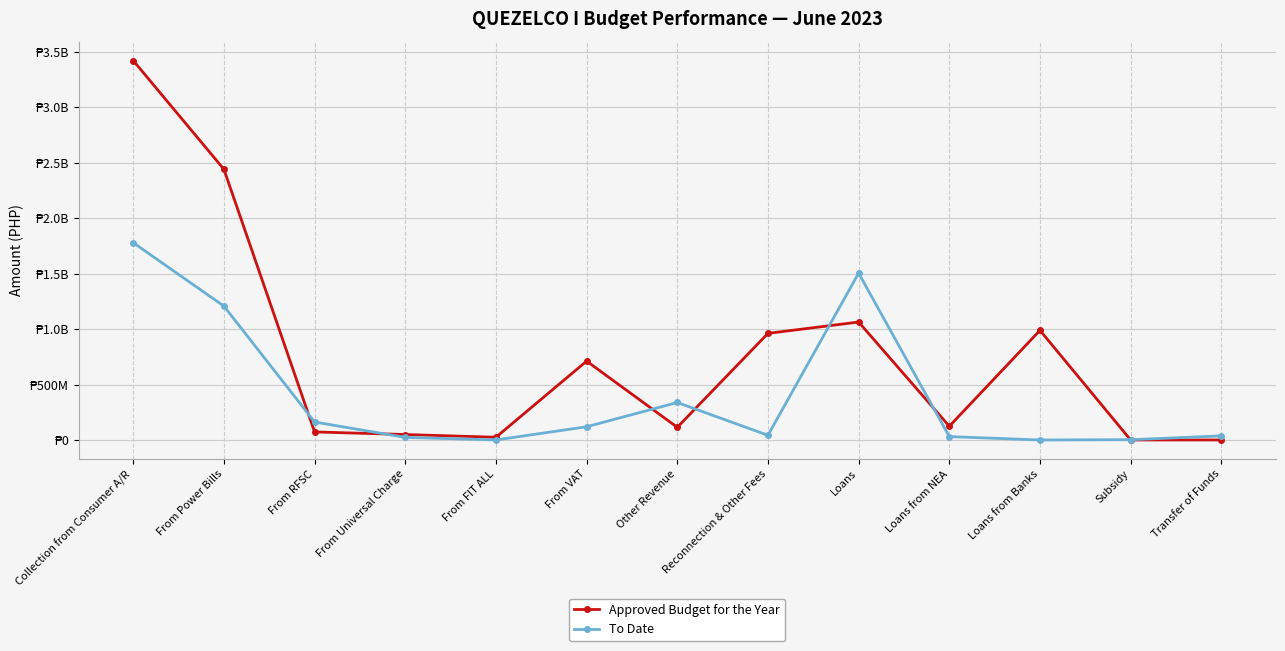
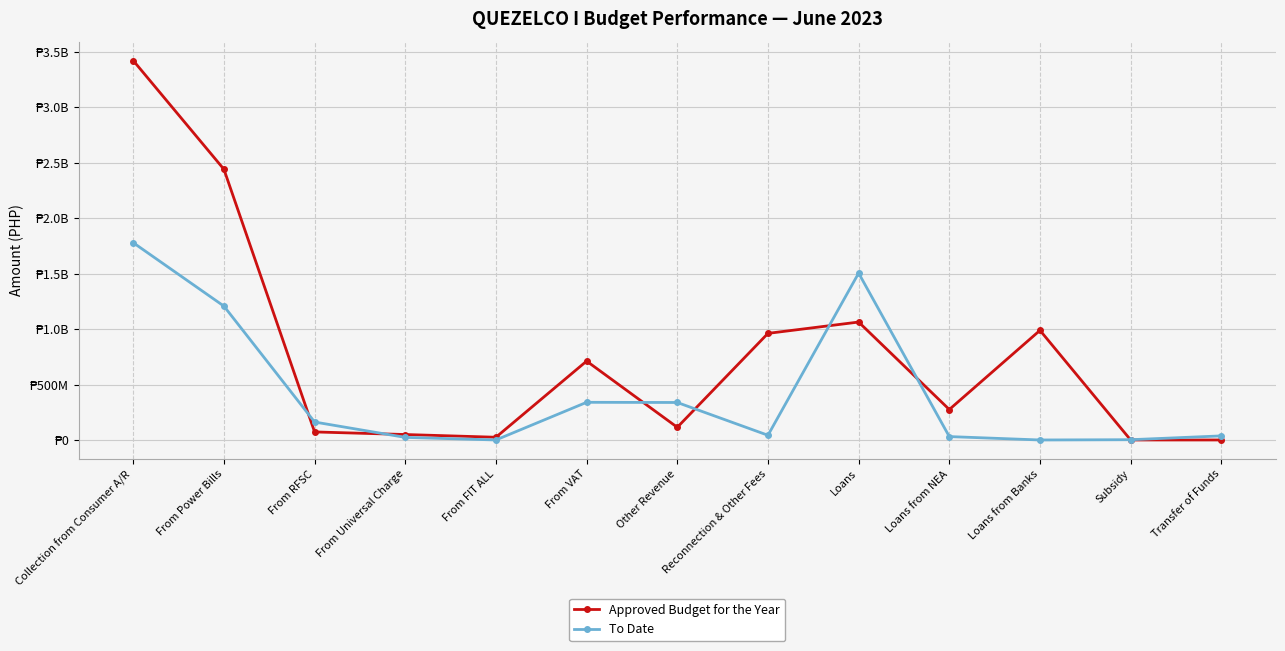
To Date, From VAT: ₱120000000 -> ₱340000000
Approved Budget for the Year, Loans from NEA: ₱120000000 -> ₱270000000
